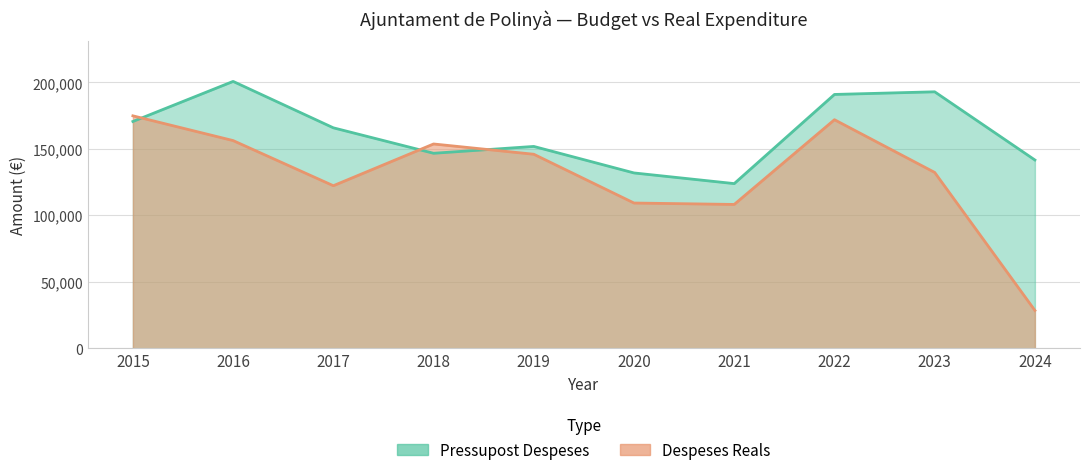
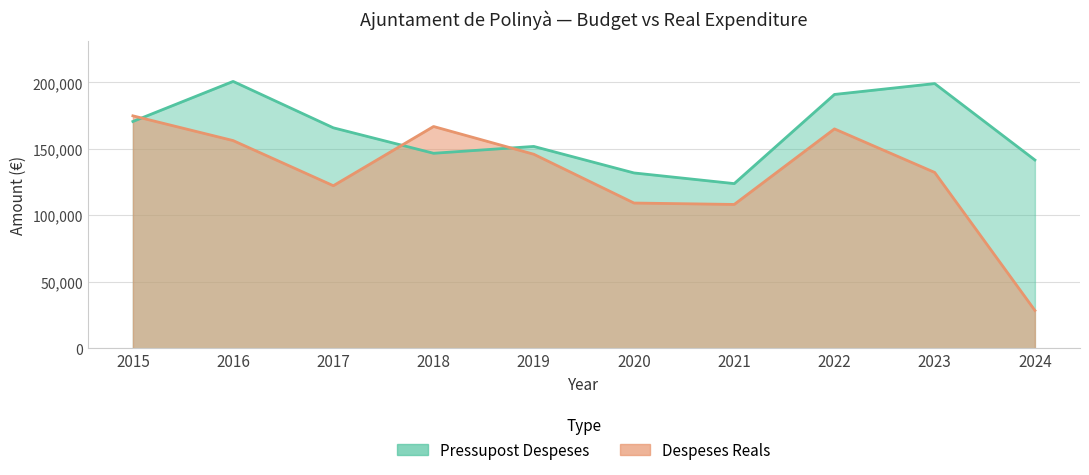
Despeses Reals, 2018: 154,000 -> 167,000
Despeses Reals, 2022: 172,000 -> 165,000
Pressupost Despeses, 2023: 193,000 -> 199,000
